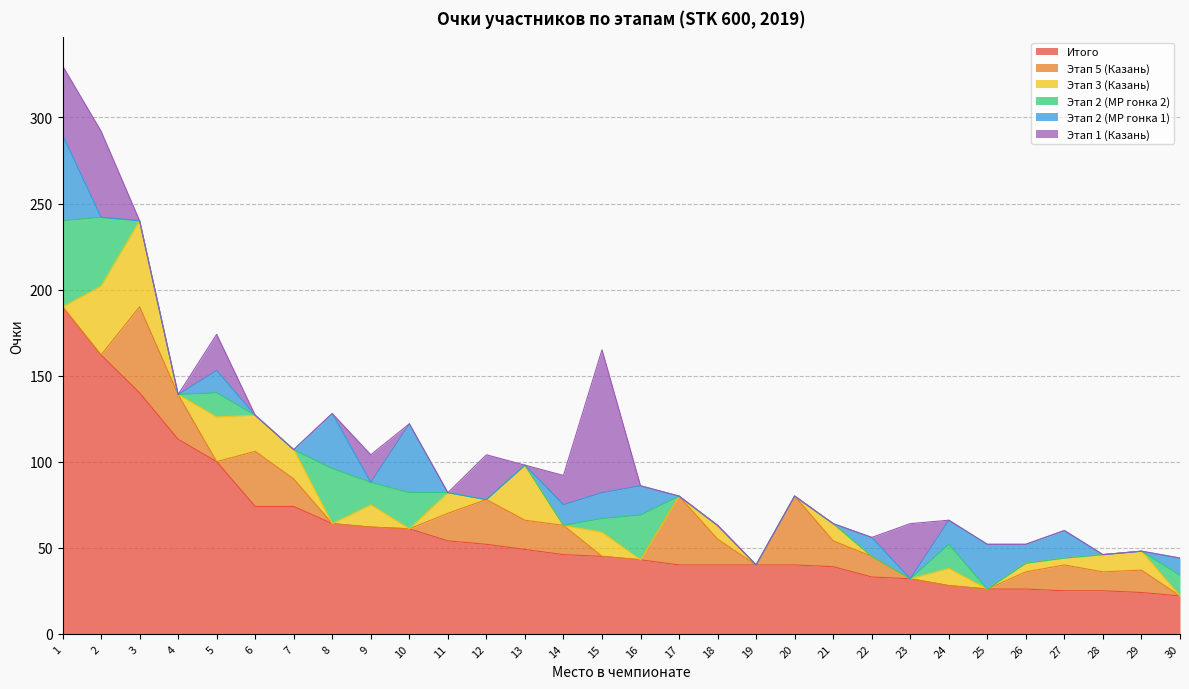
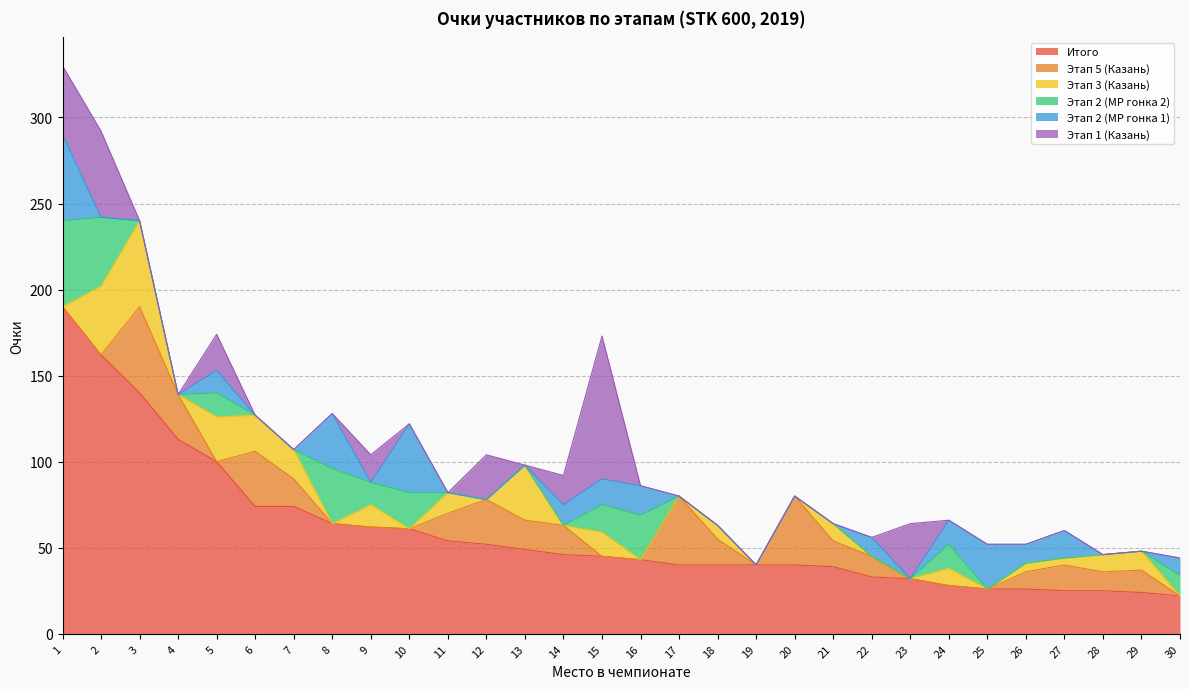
Этап 2 (МР гонка 2), 15: 8 -> 16
